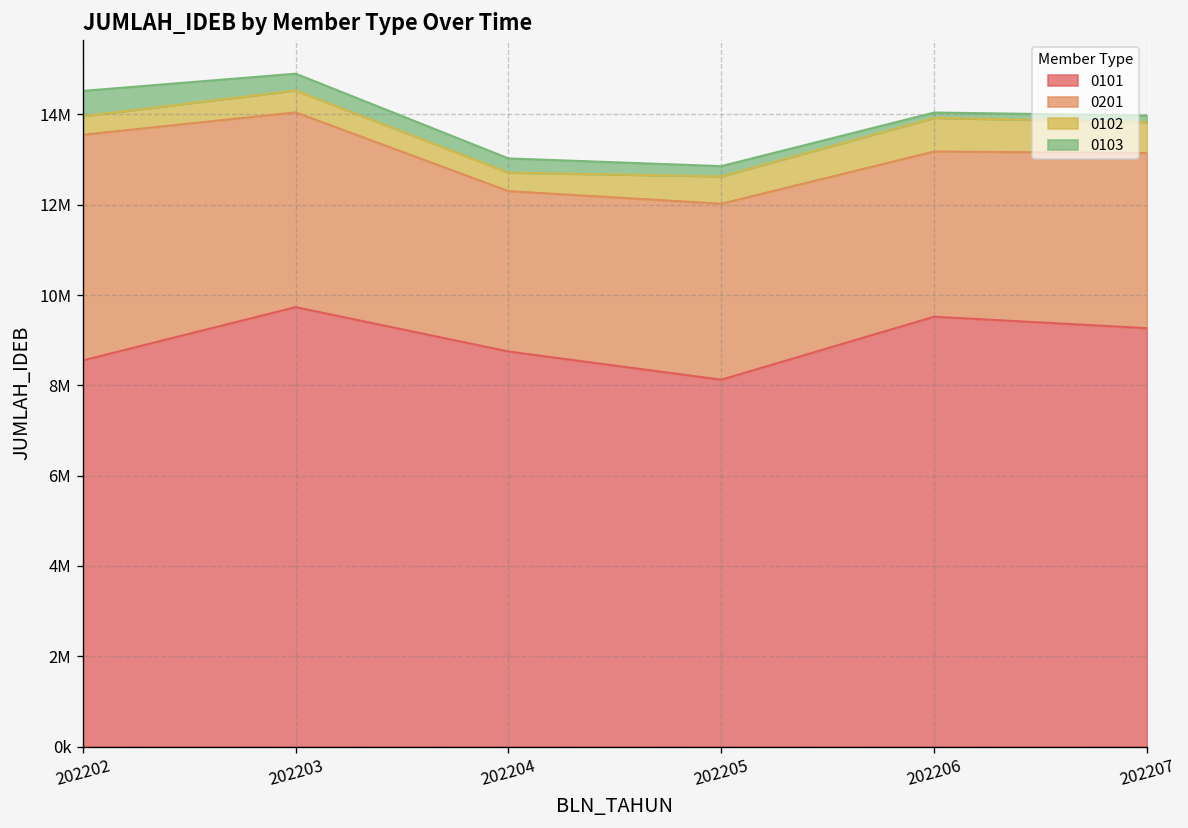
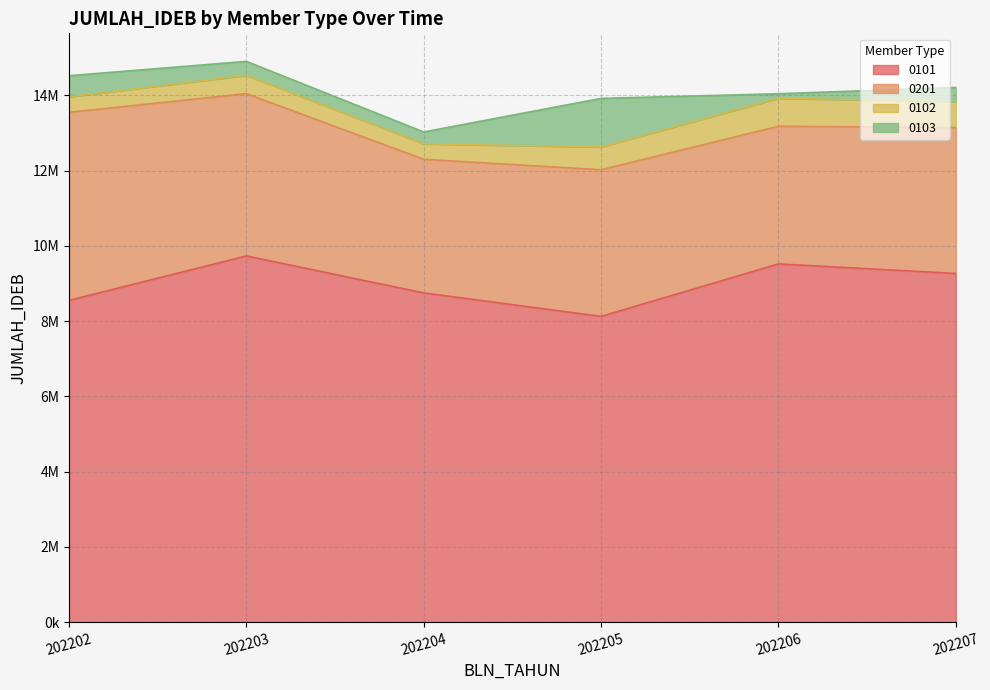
0103, 202205: 200000 -> 1300000
0103, 202207: 100000 -> 400000
